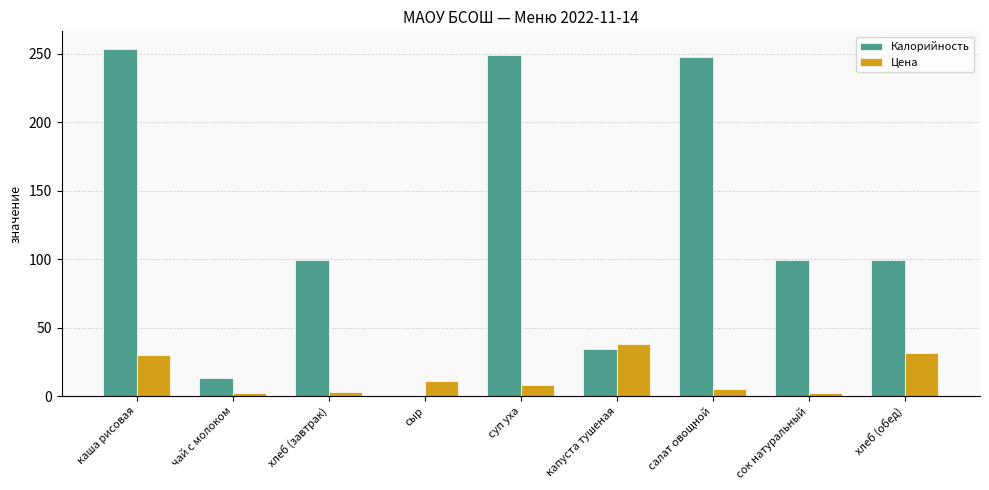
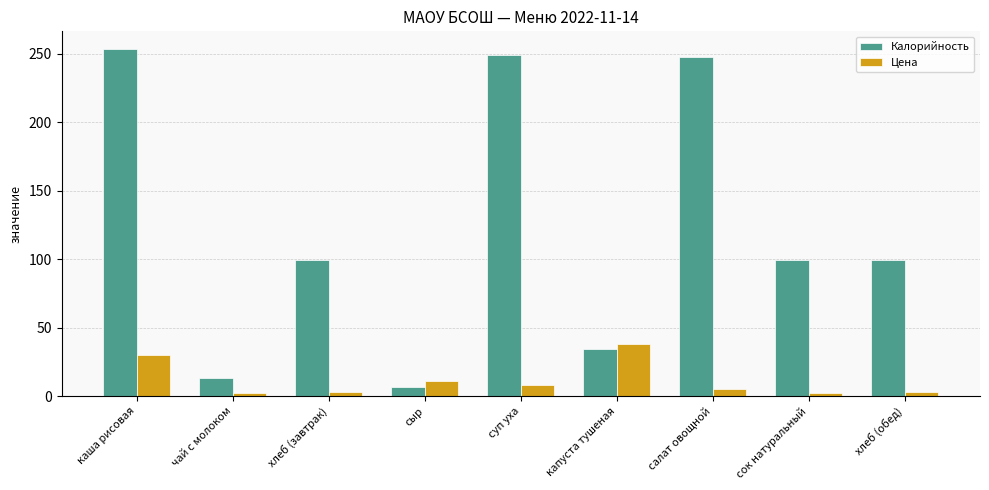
Калорийность, сыр: 0 -> 7
Цена, хлеб (обед): 32 -> 3
